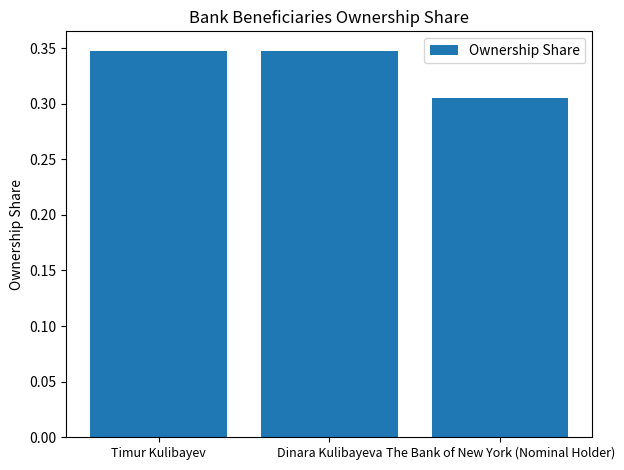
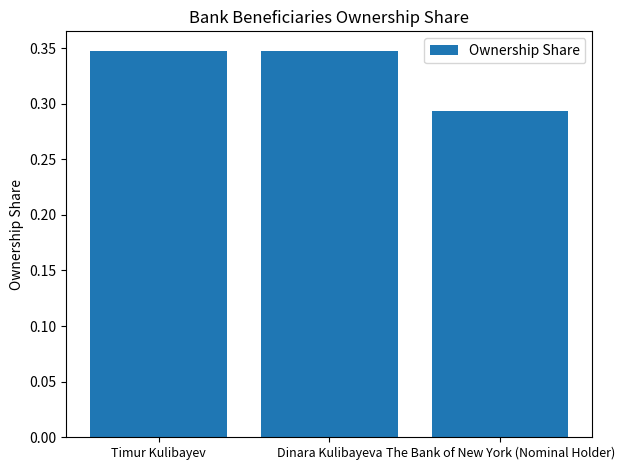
The Bank of New York (Nominal Holder): 0.305 -> 0.293
